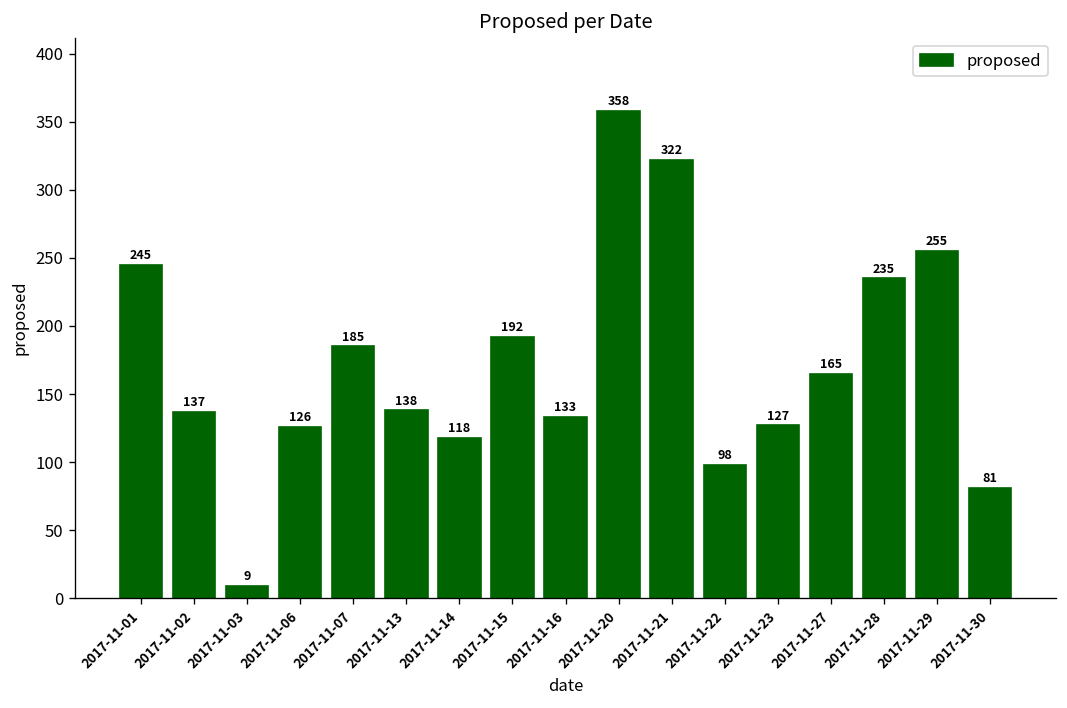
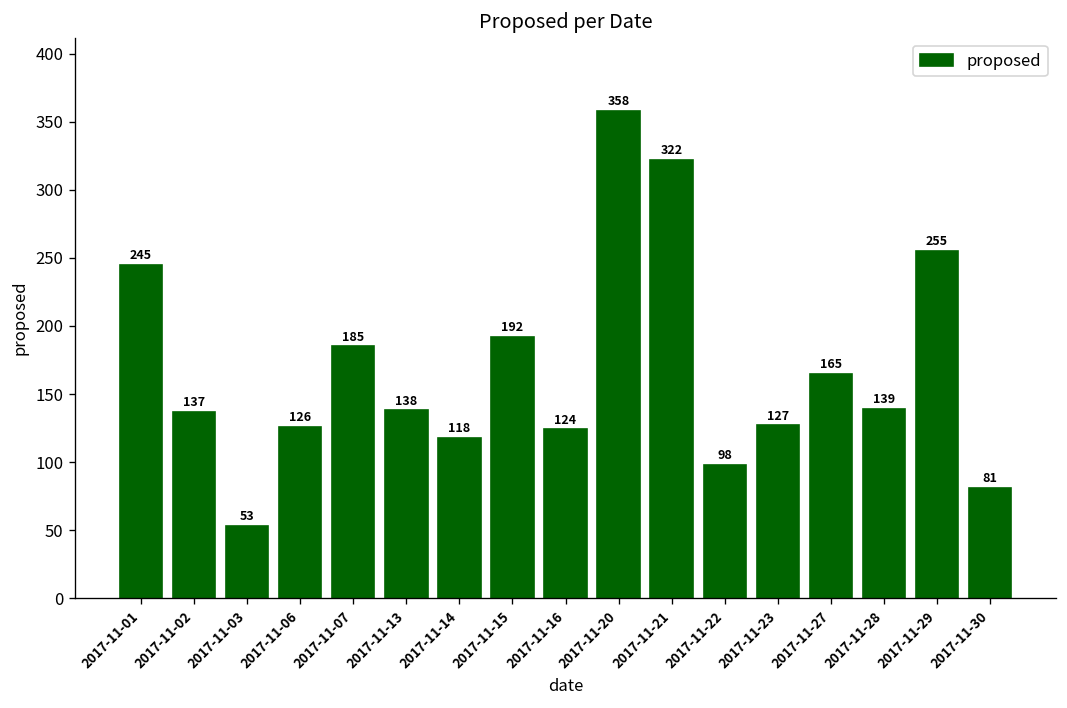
2017-11-03: 9 -> 53
2017-11-16: 133 -> 124
2017-11-28: 235 -> 139
